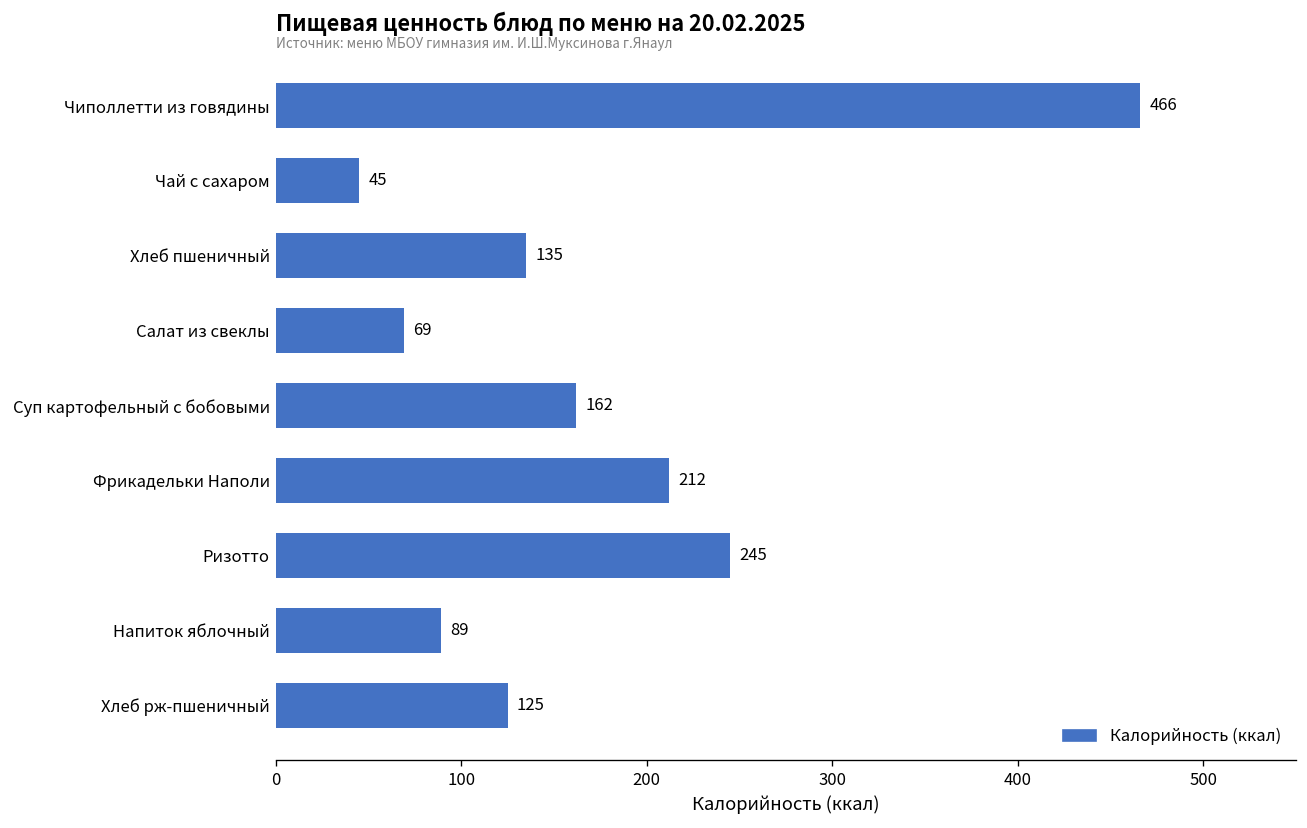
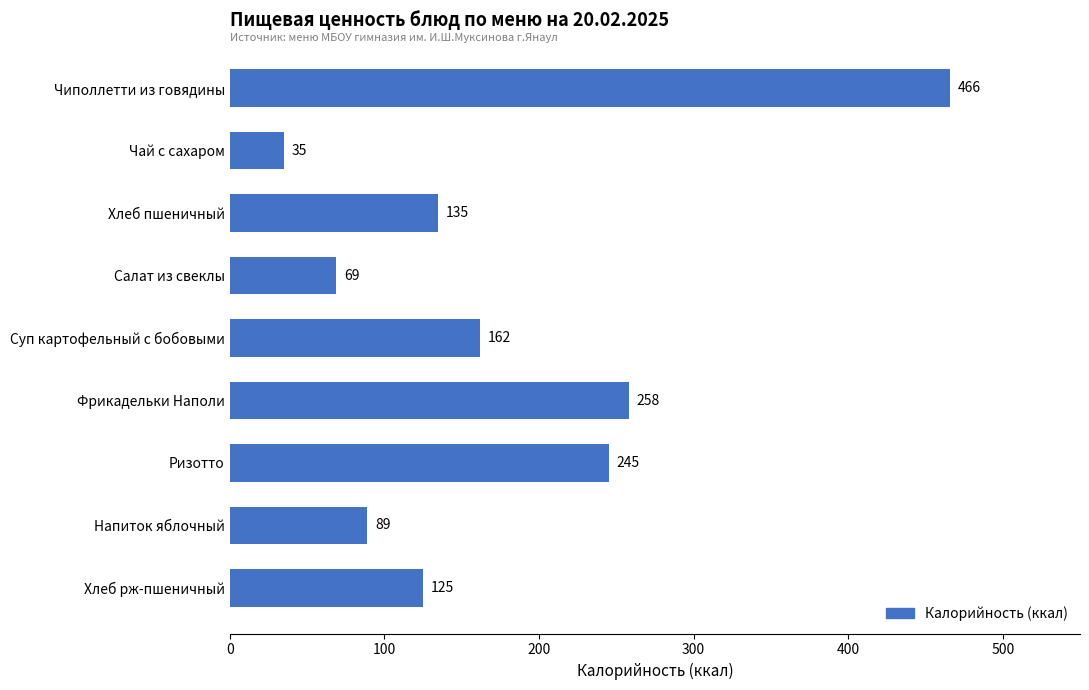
Чай с сахаром: 45 -> 35
Фрикадельки Наполи: 212 -> 258
